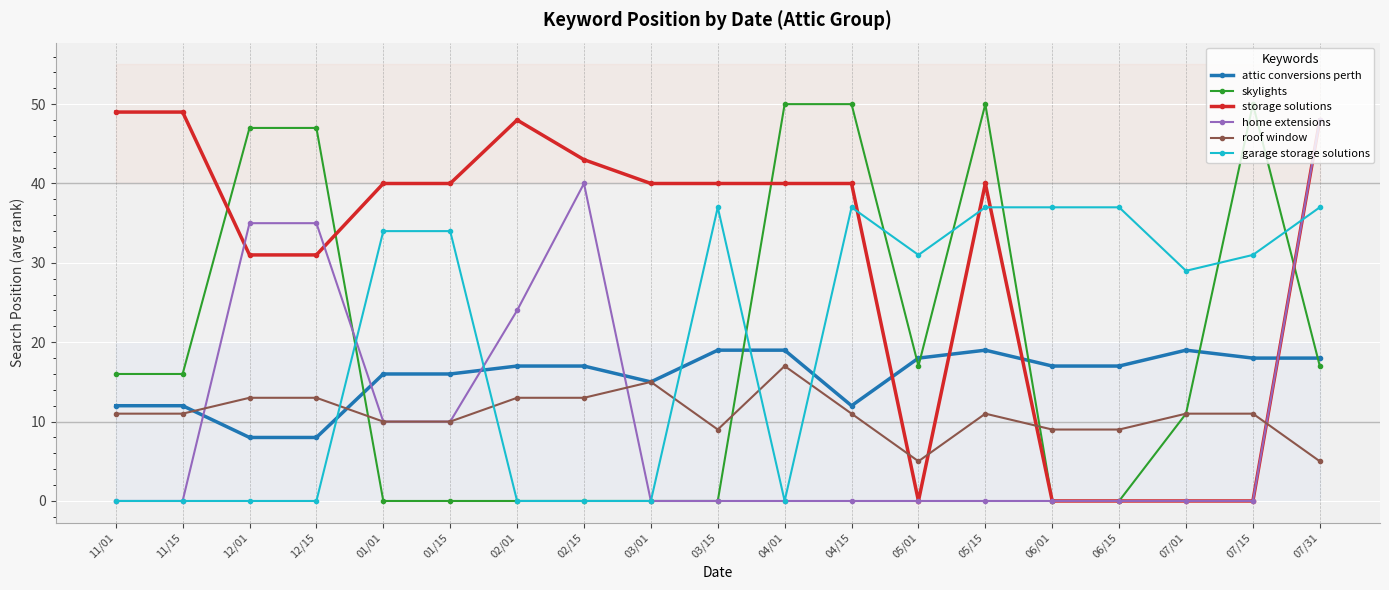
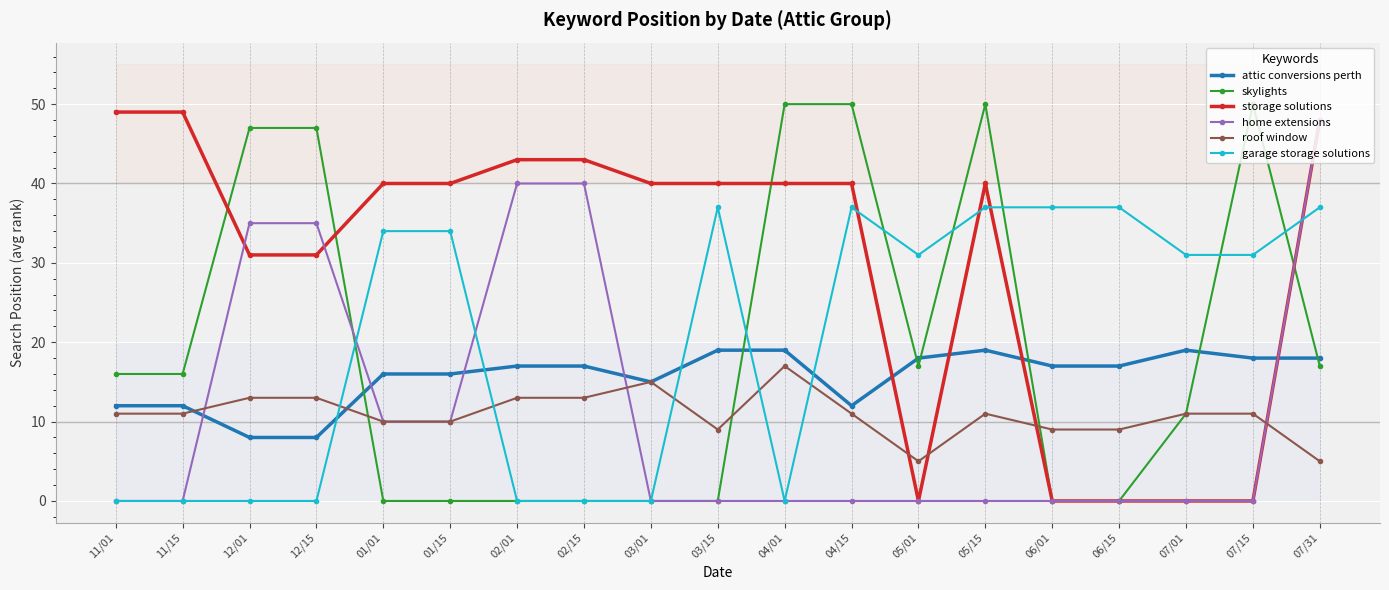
storage solutions, 02/01: 48 -> 43
home extensions, 02/01: 24 -> 40
garage storage solutions, 07/01: 29 -> 31
